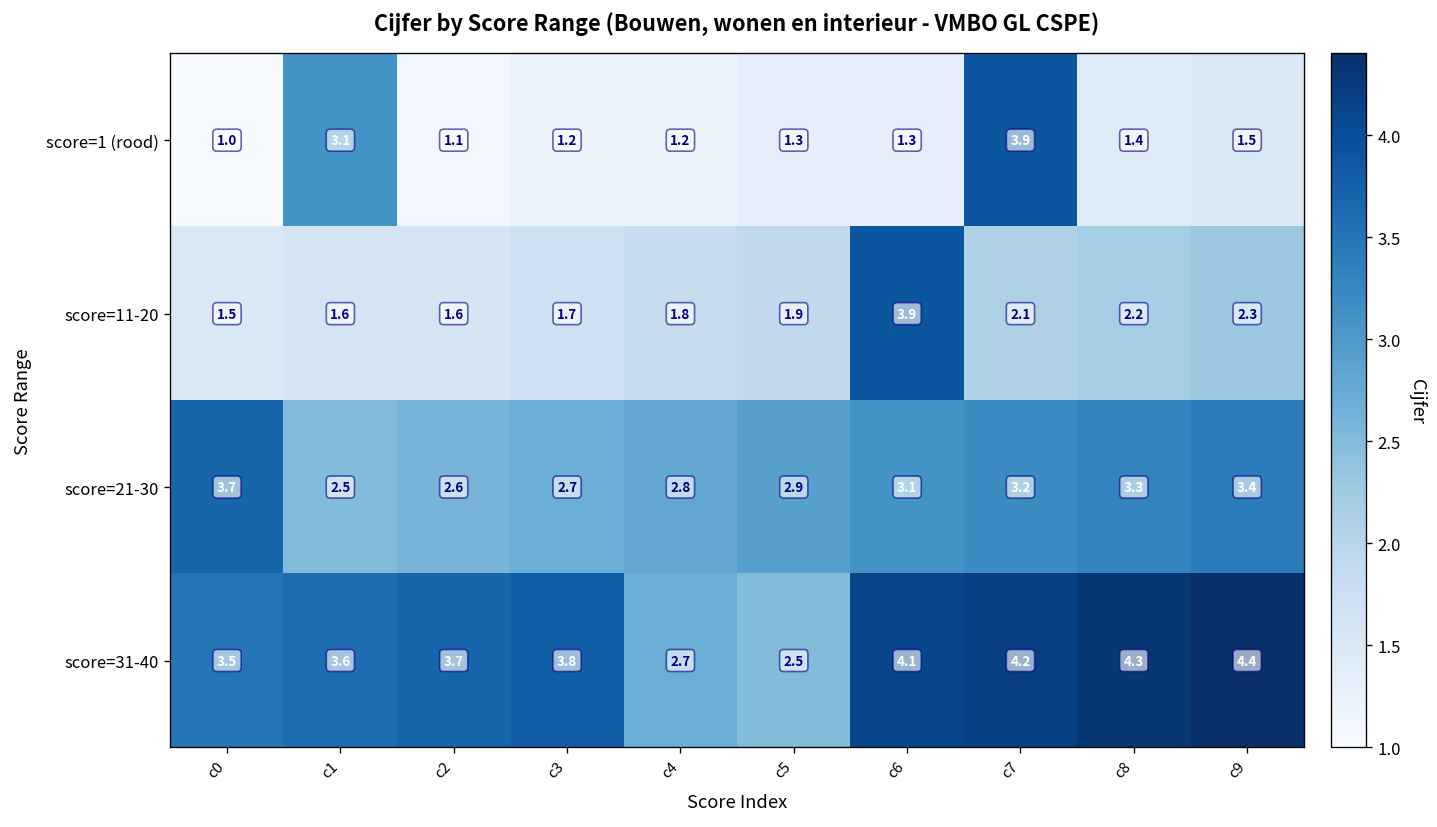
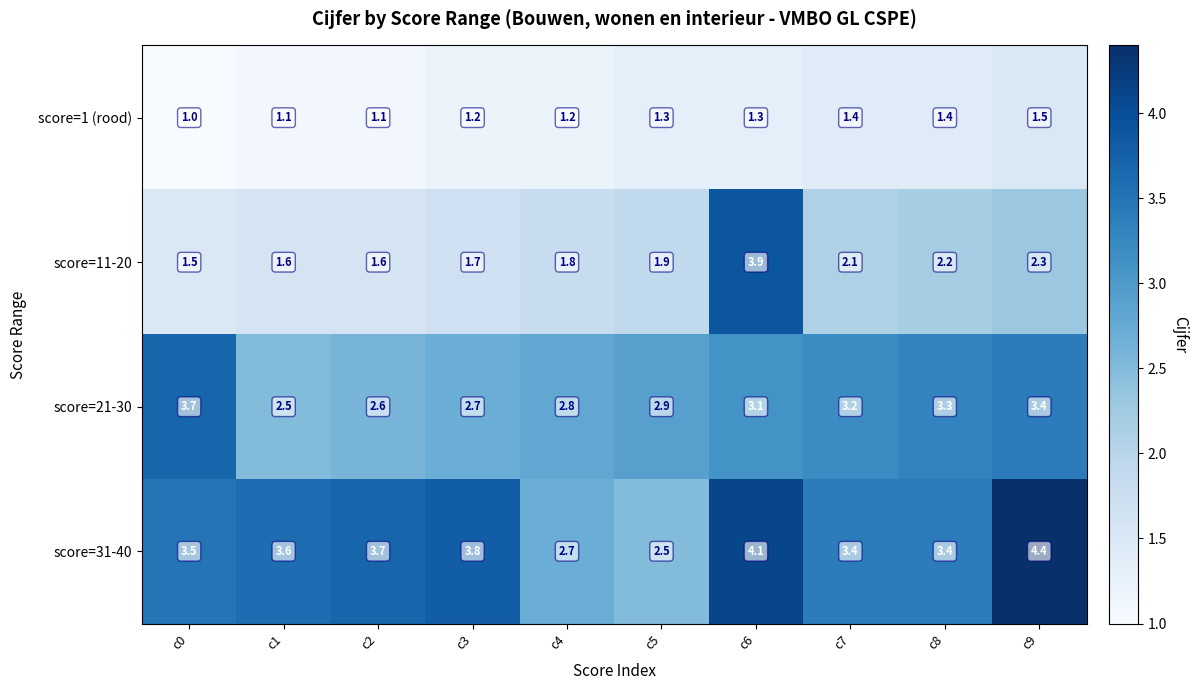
score=1 (rood), c1: 3.1 -> 1.1
score=1 (rood), c7: 3.9 -> 1.4
score=31-40, c7: 4.2 -> 3.4
score=31-40, c8: 4.3 -> 3.4
